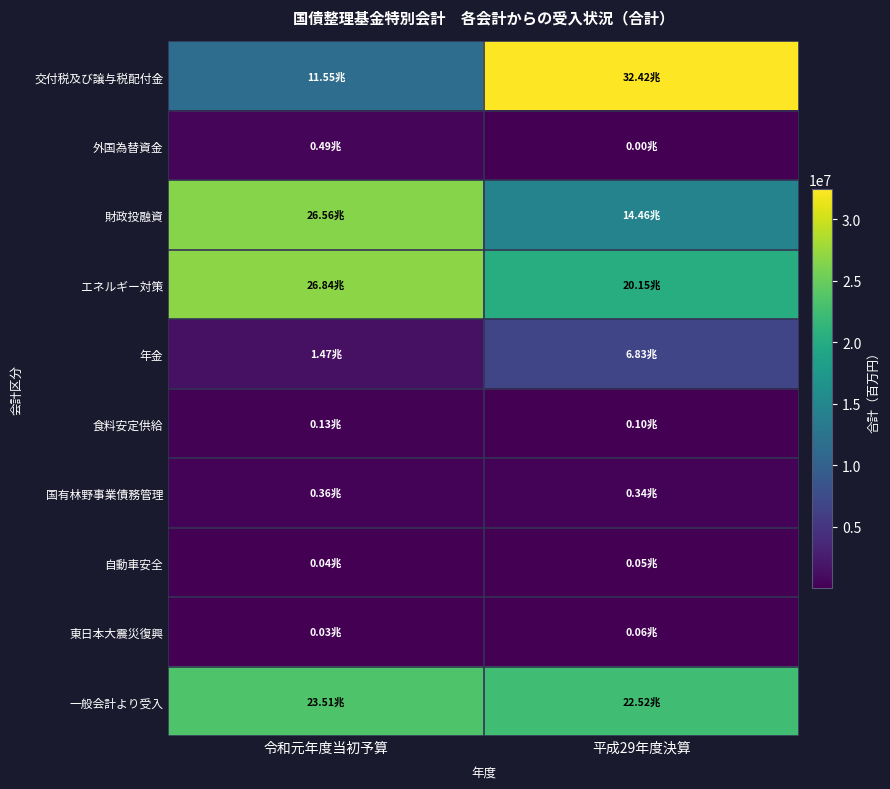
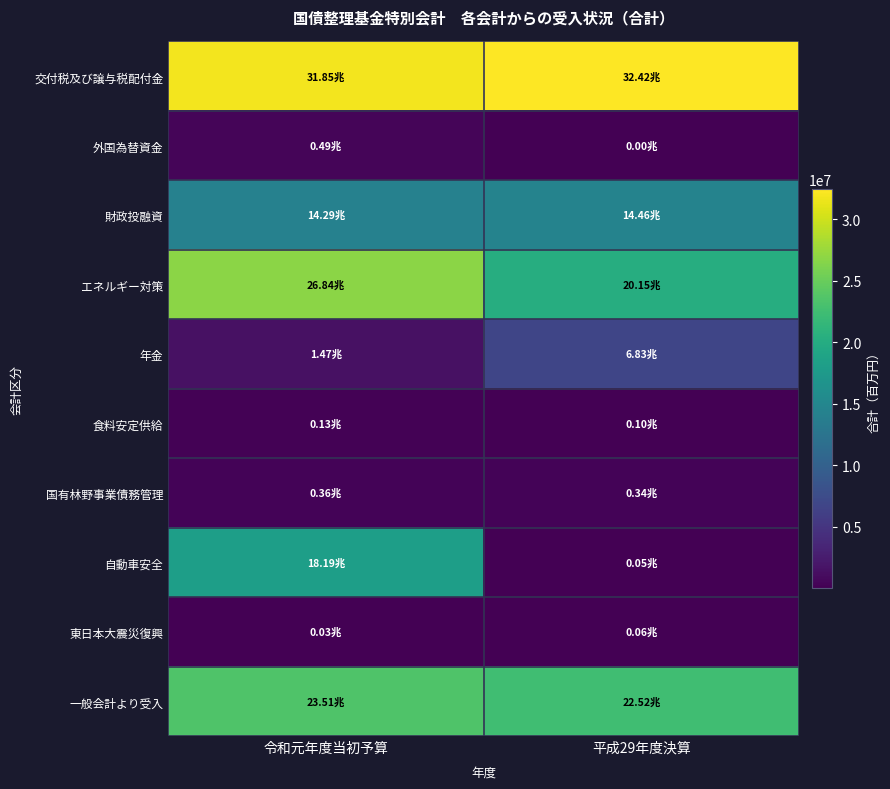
交付税及び譲与税配付金, 令和元年度当初予算: 11.55兆 -> 31.85兆
財政投融資, 令和元年度当初予算: 26.56兆 -> 14.29兆
自動車安全, 令和元年度当初予算: 0.04兆 -> 18.19兆
